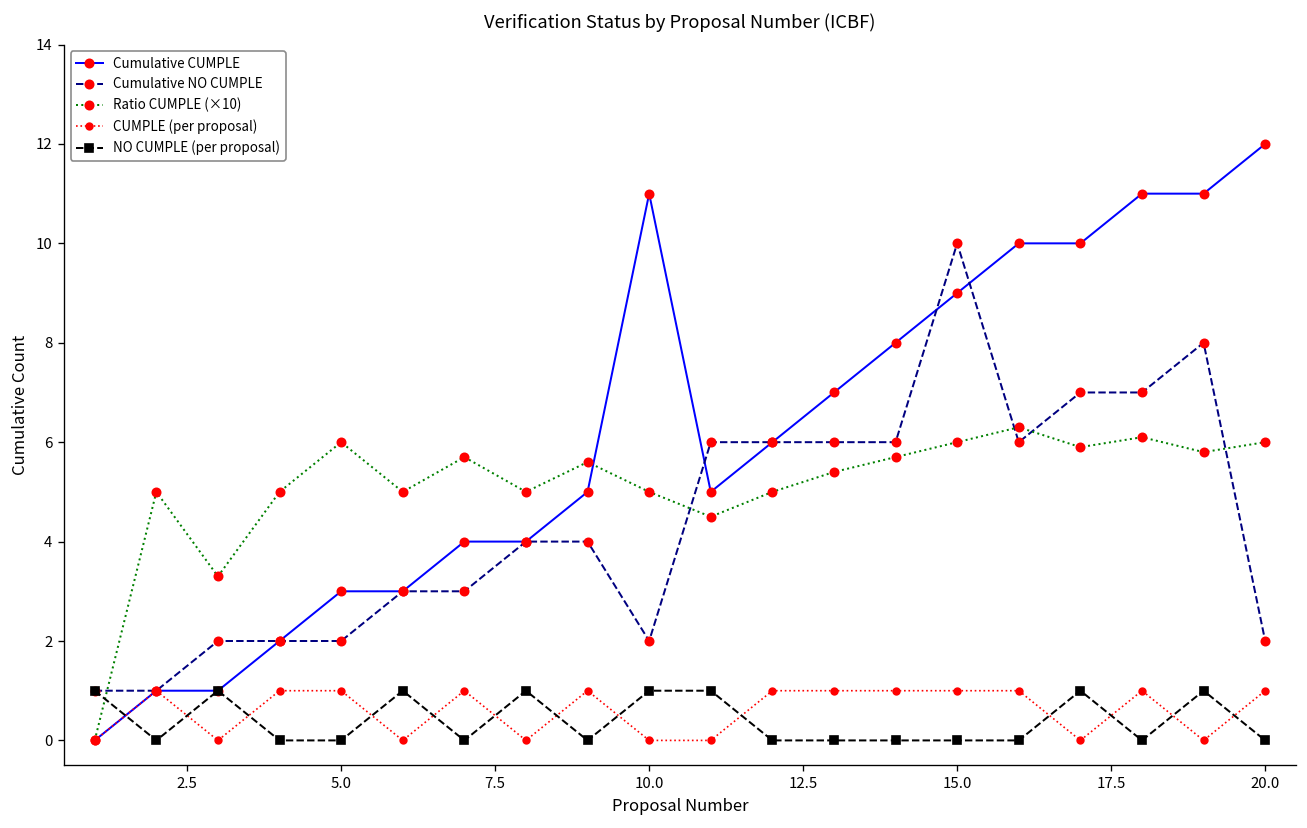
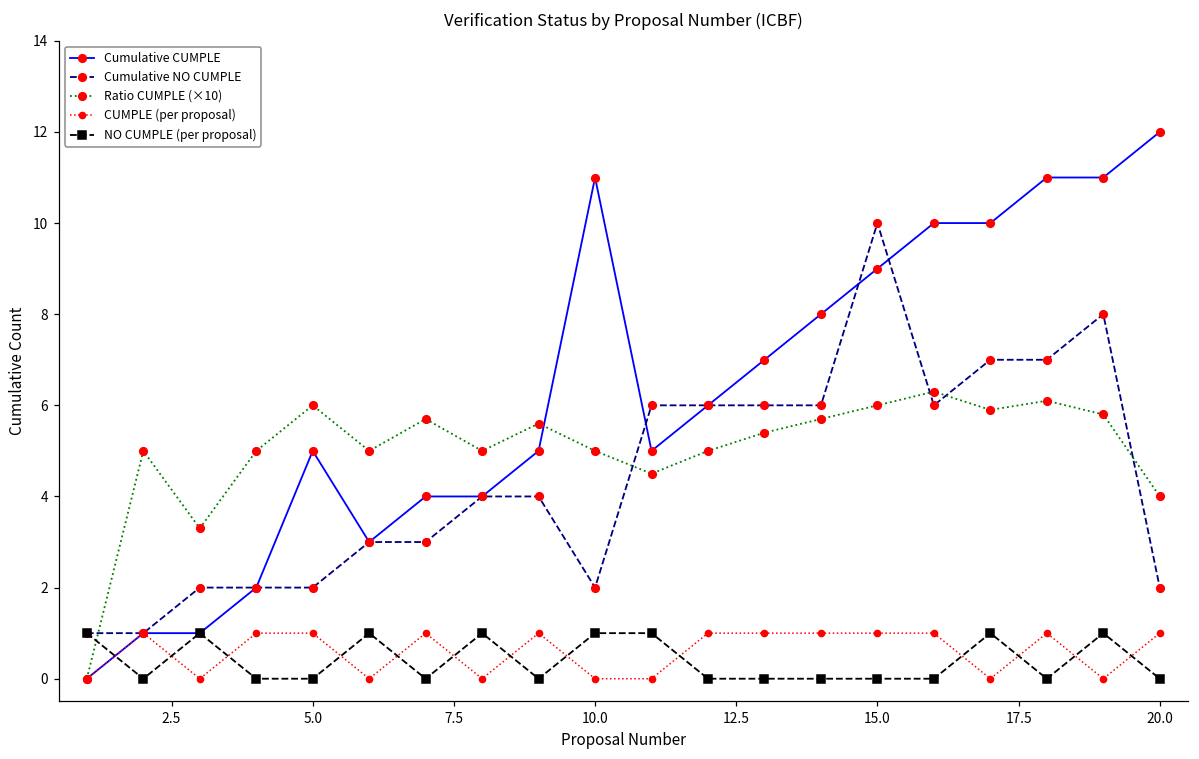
Cumulative CUMPLE, 5.0: 3 -> 5
Ratio CUMPLE (×10), 20.0: 6.0 -> 4.0
